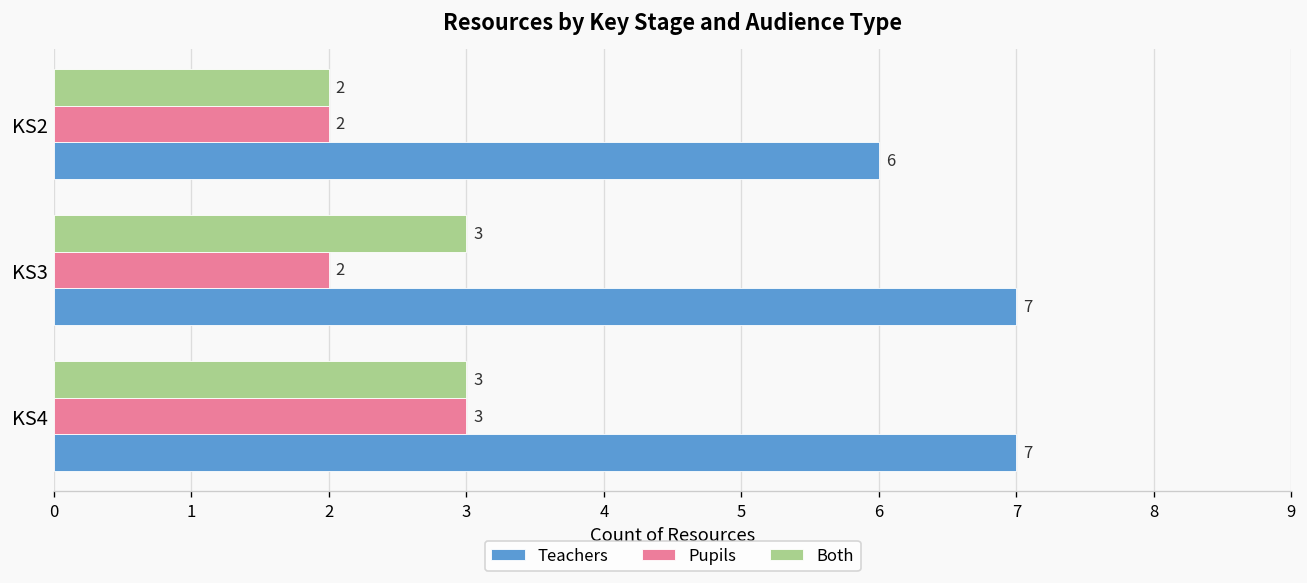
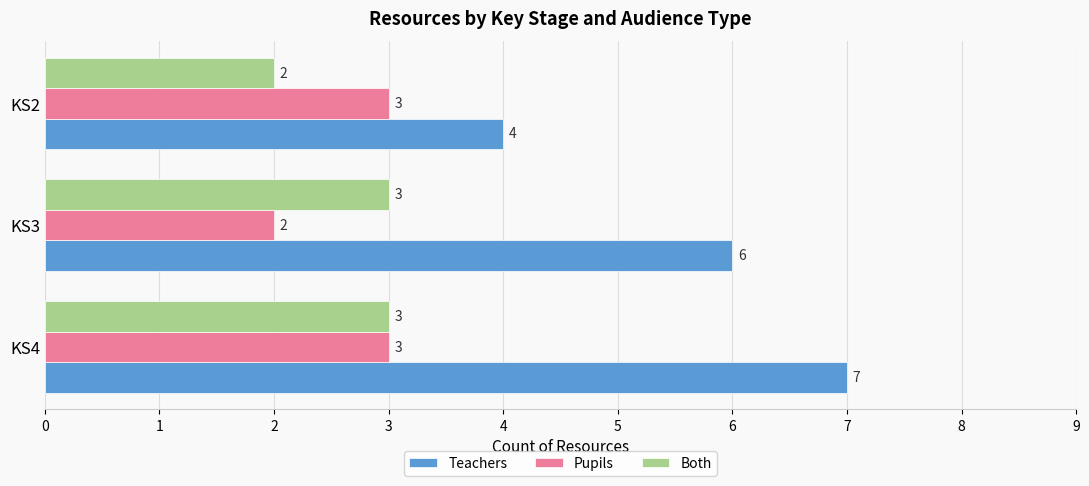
Pupils, KS2: 2 -> 3
Teachers, KS2: 6 -> 4
Teachers, KS3: 7 -> 6
